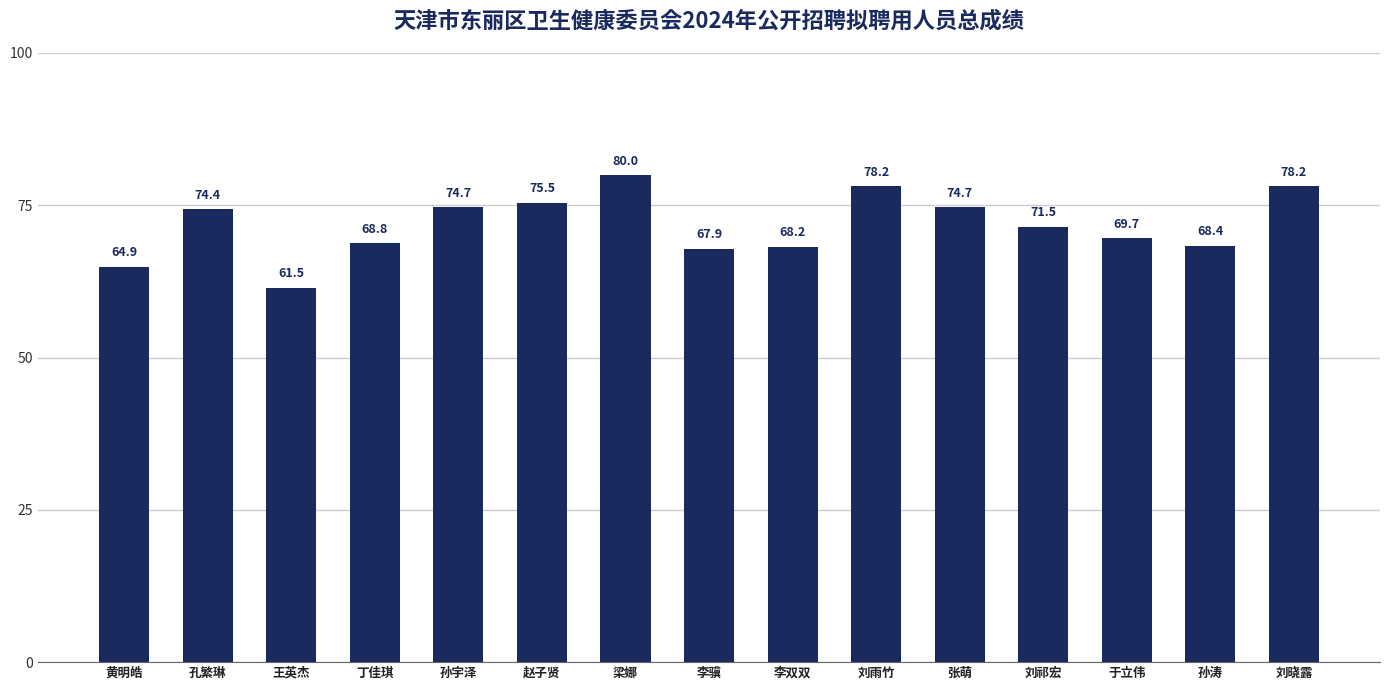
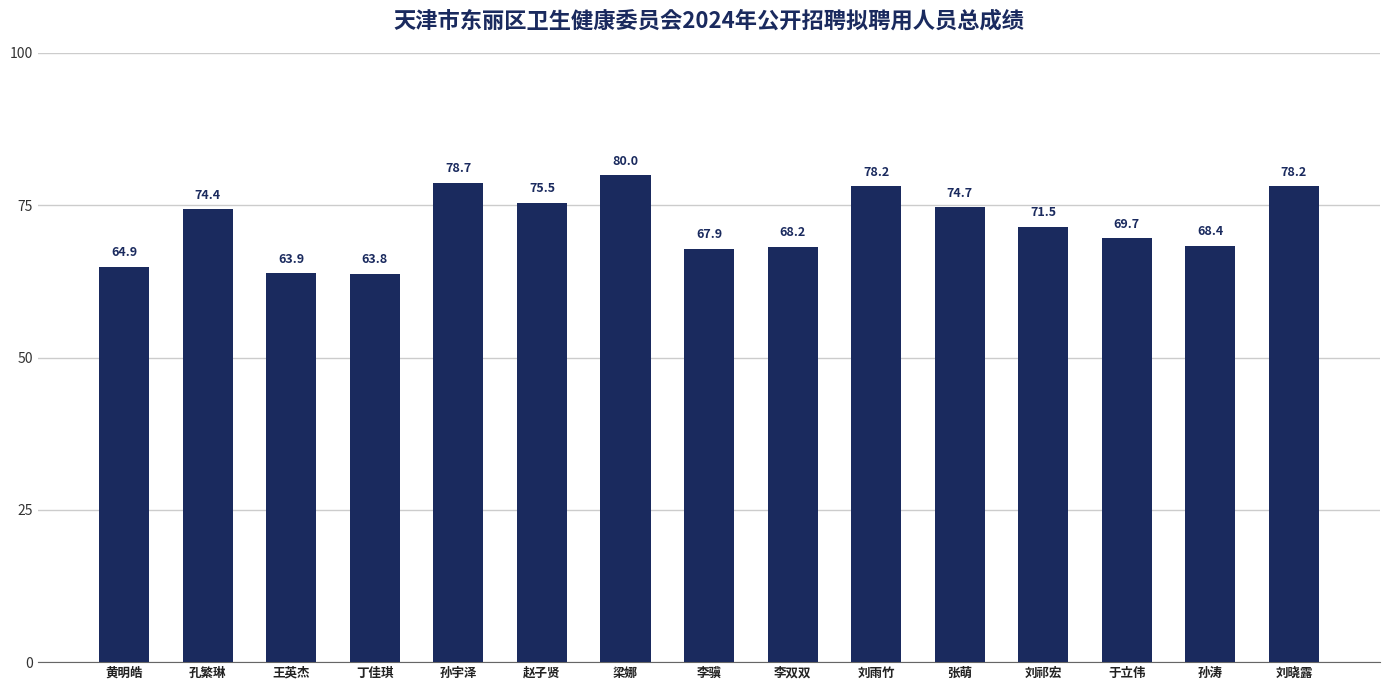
王英杰: 61.5 -> 63.9
丁佳琪: 68.8 -> 63.8
孙宇泽: 74.7 -> 78.7
